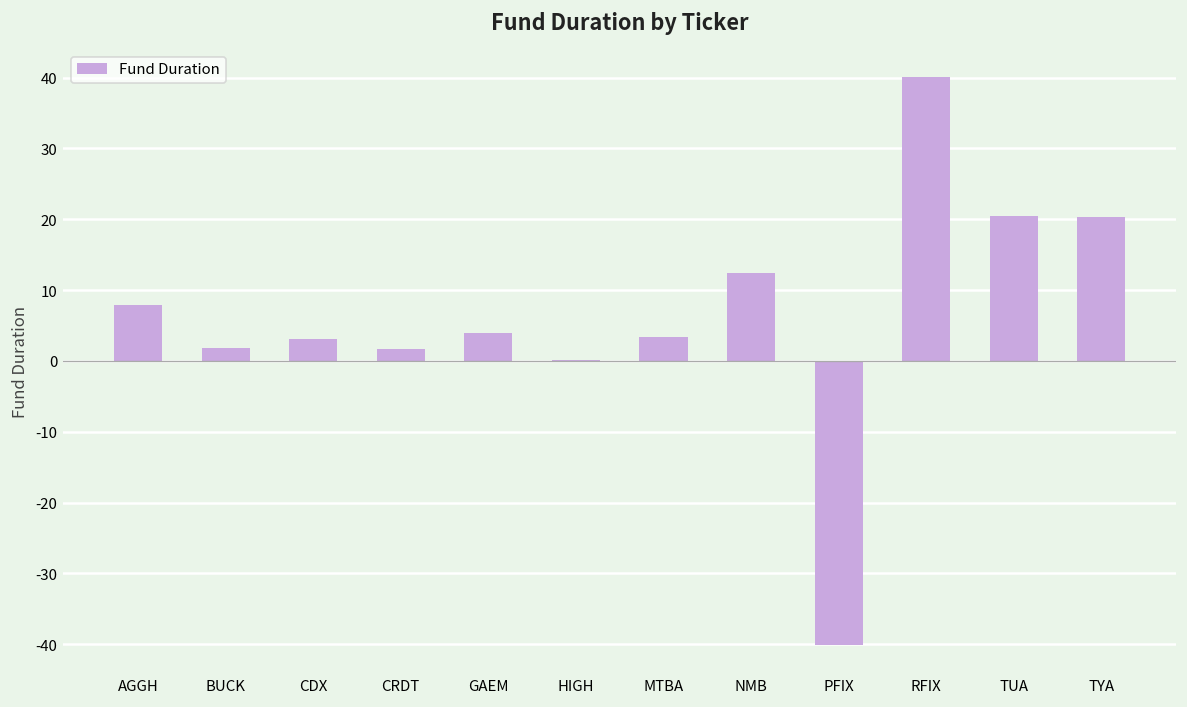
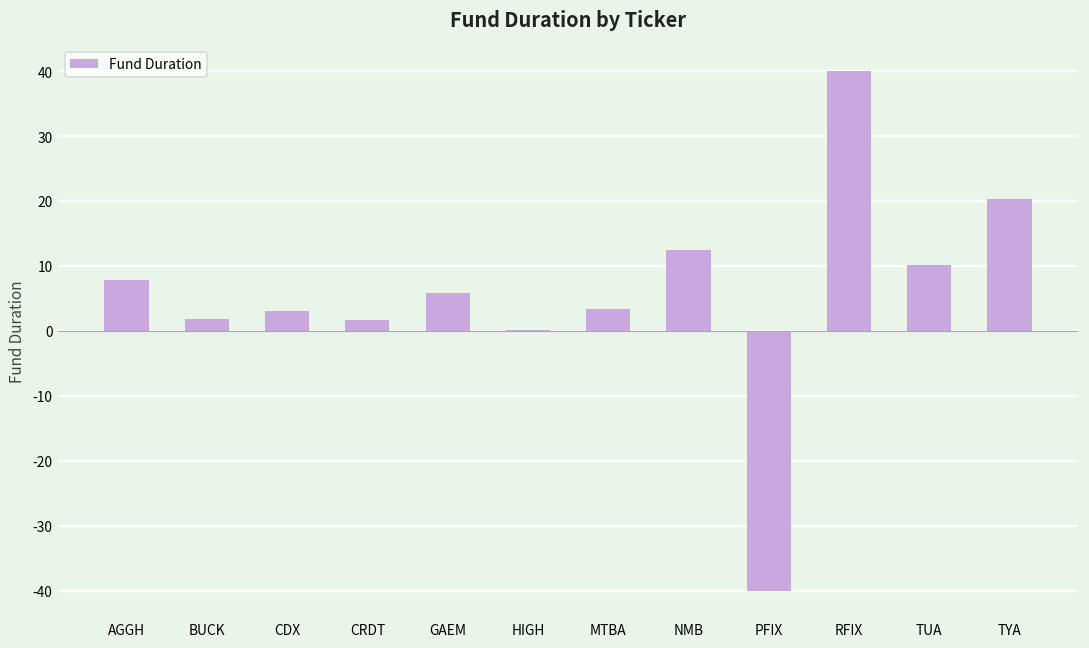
GAEM: 4 -> 6
TUA: 20 -> 10
